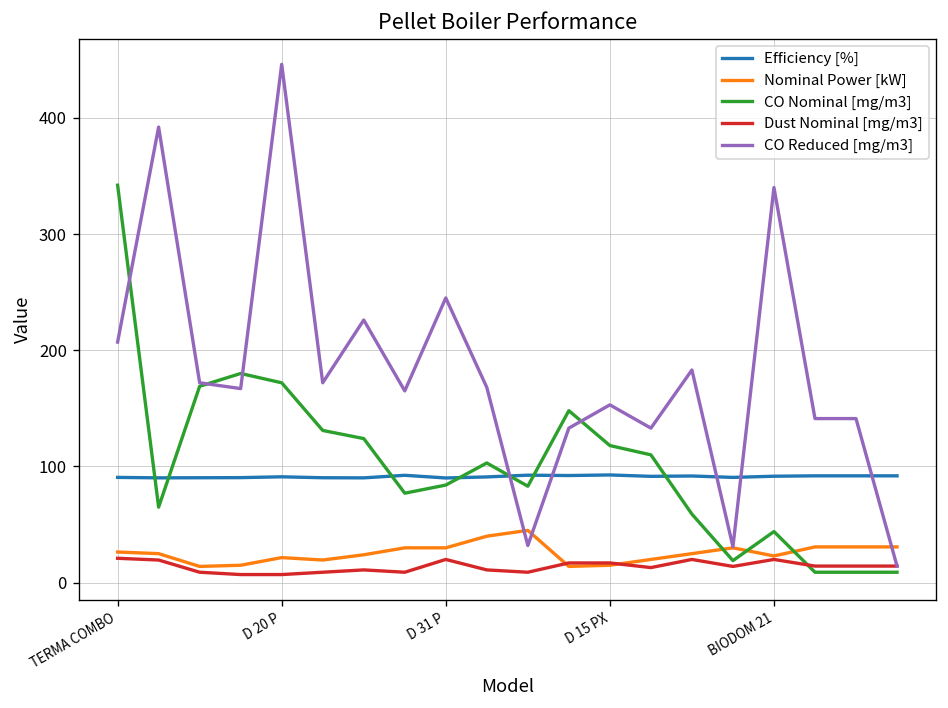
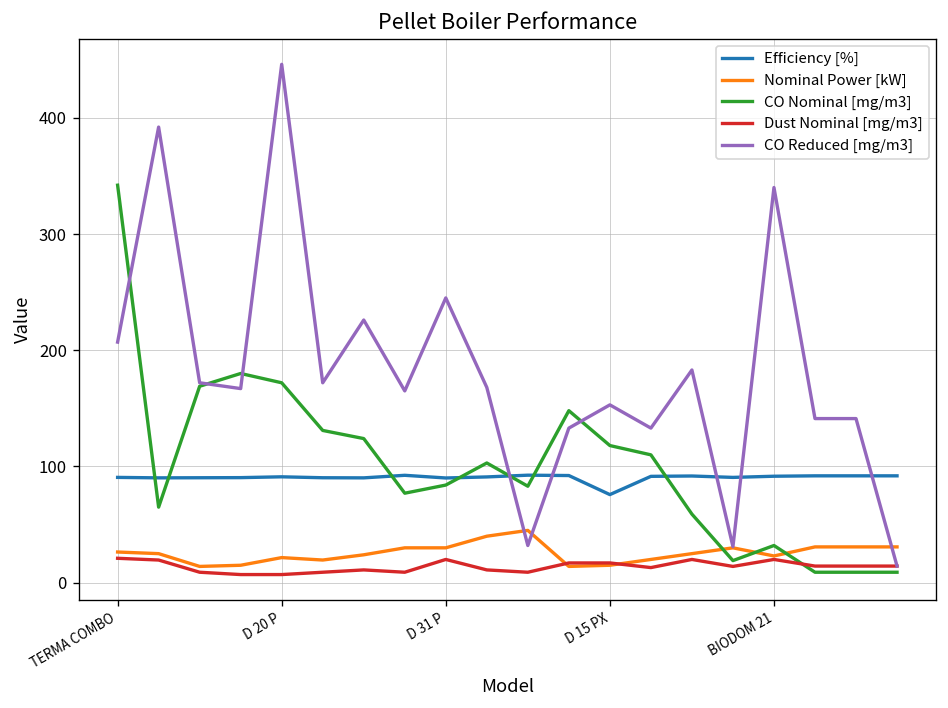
Efficiency [%], D 15 PX: 90 -> 80
CO Nominal [mg/m3], BIODOM 21: 40 -> 30
